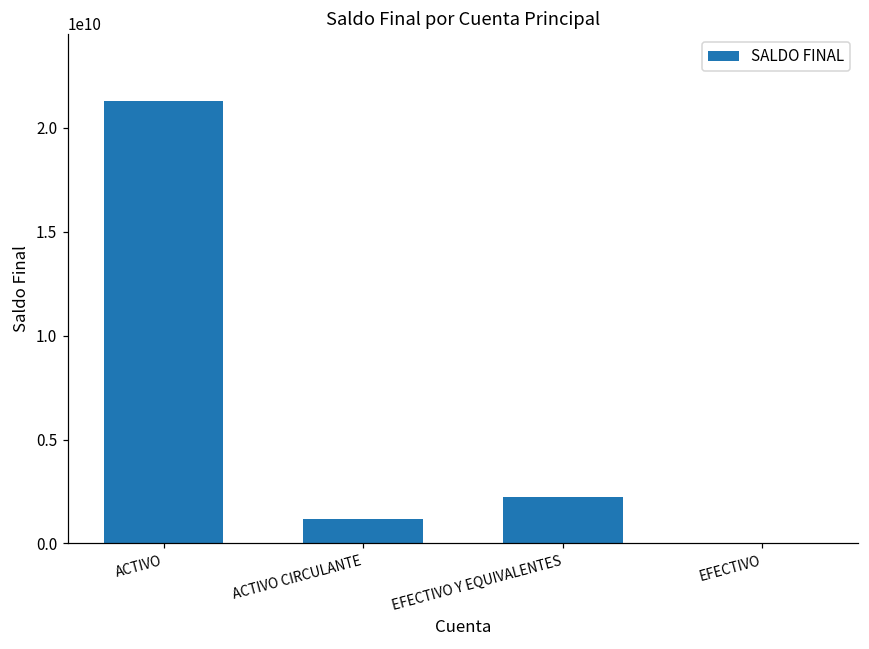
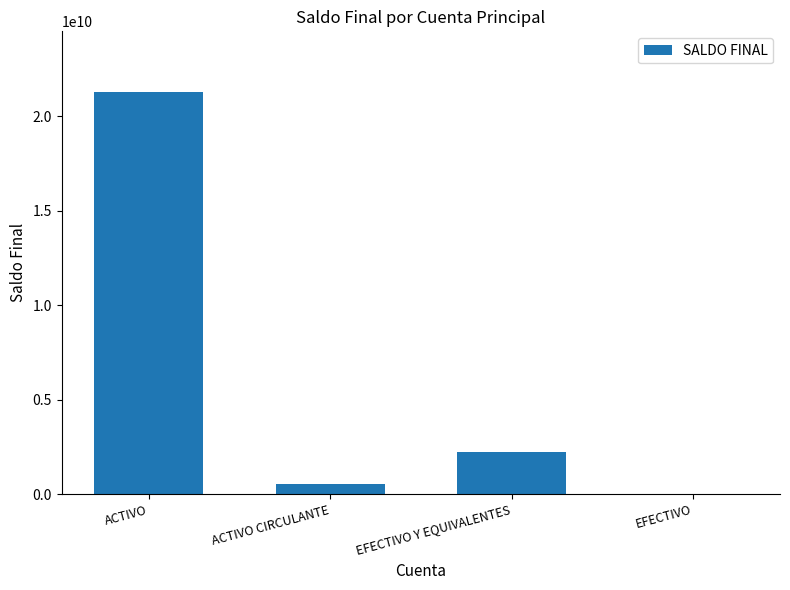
ACTIVO CIRCULANTE: 1200000000 -> 500000000
